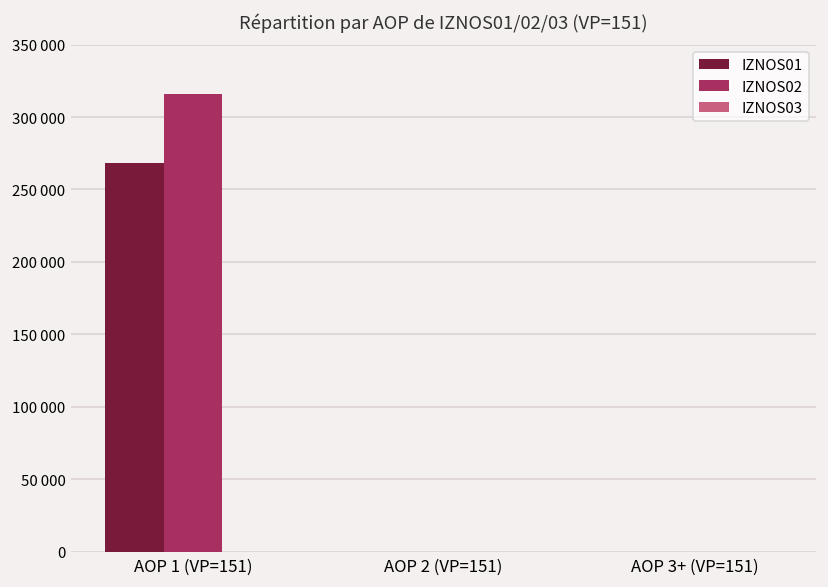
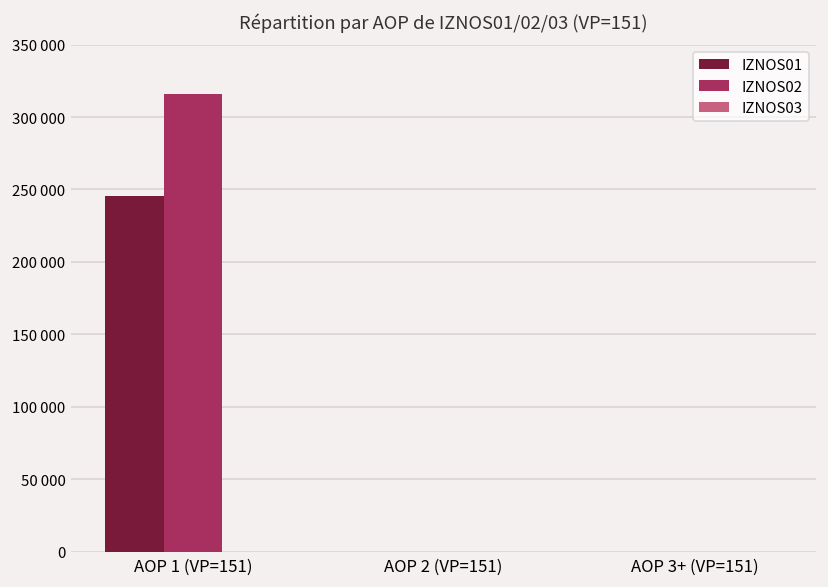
IZNOS01, AOP 1 (VP=151): 268000 -> 246000
